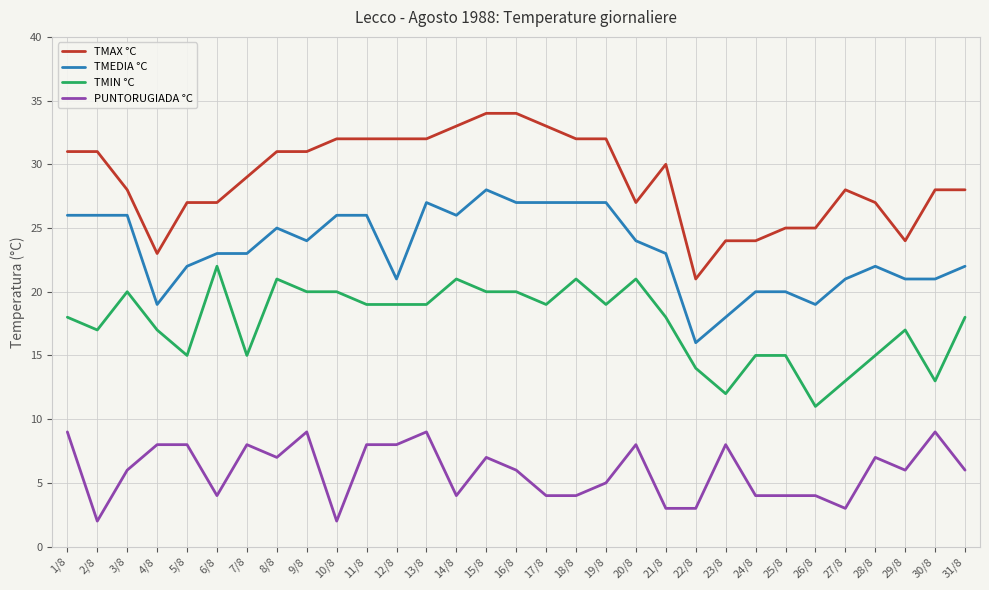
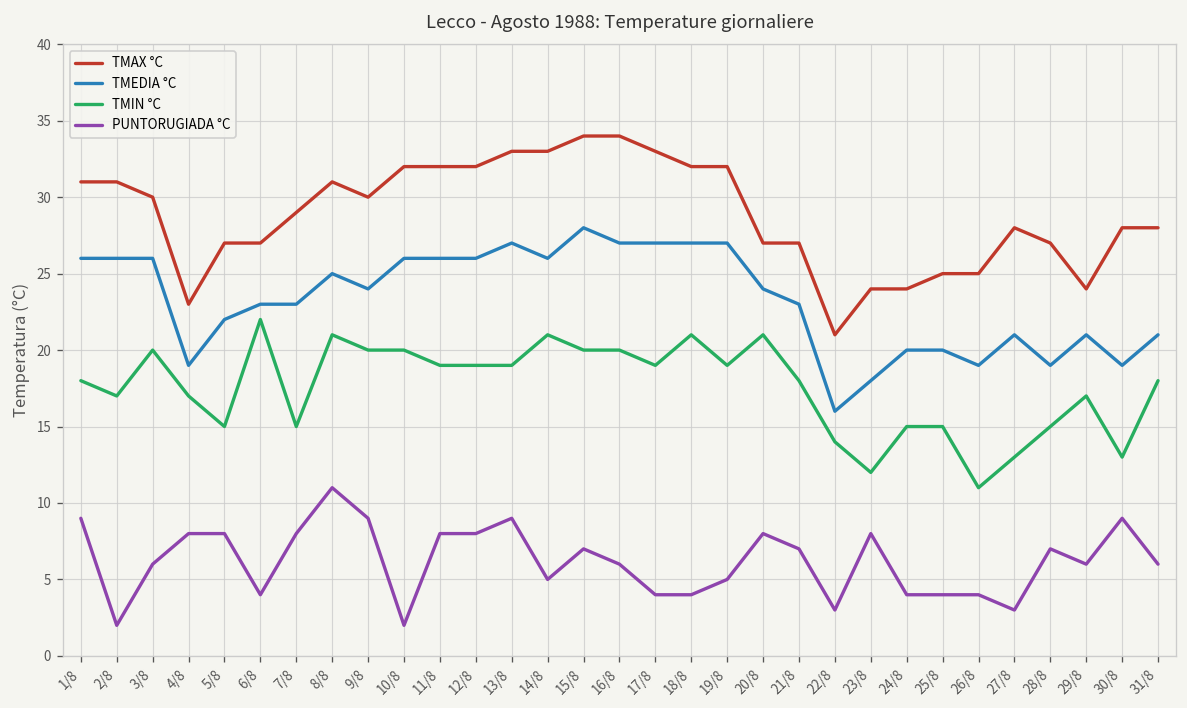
TMAX °C, 3/8: 28 -> 30
PUNTORUGIADA °C, 8/8: 7 -> 11
TMAX °C, 9/8: 31 -> 30
TMEDIA °C, 12/8: 21 -> 26
TMAX °C, 13/8: 32 -> 33
PUNTORUGIADA °C, 14/8: 4 -> 5
TMAX °C, 21/8: 30 -> 27
PUNTORUGIADA °C, 21/8: 3 -> 7
TMEDIA °C, 28/8: 22 -> 19
TMEDIA °C, 30/8: 21 -> 19
TMEDIA °C, 31/8: 22 -> 21
